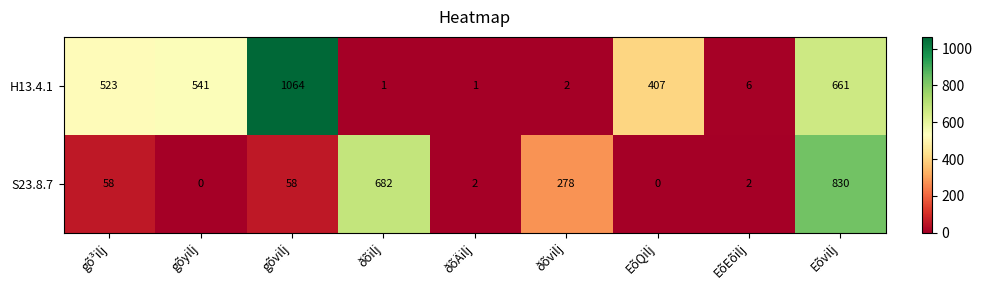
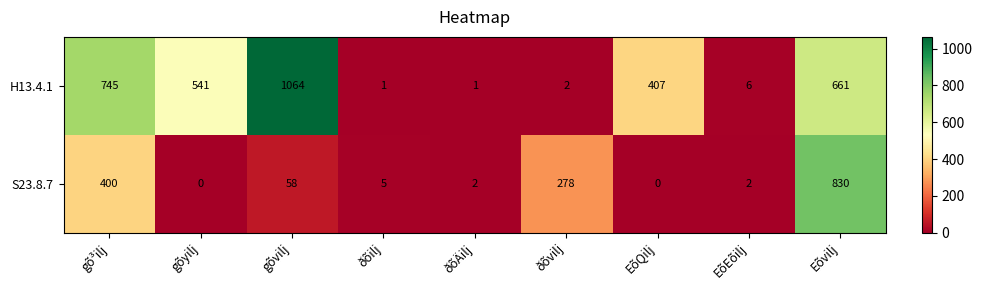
H13.4.1, gõ³ilj: 523 -> 745
S23.8.7, gõ³ilj: 58 -> 400
S23.8.7, ðõilj: 682 -> 5
